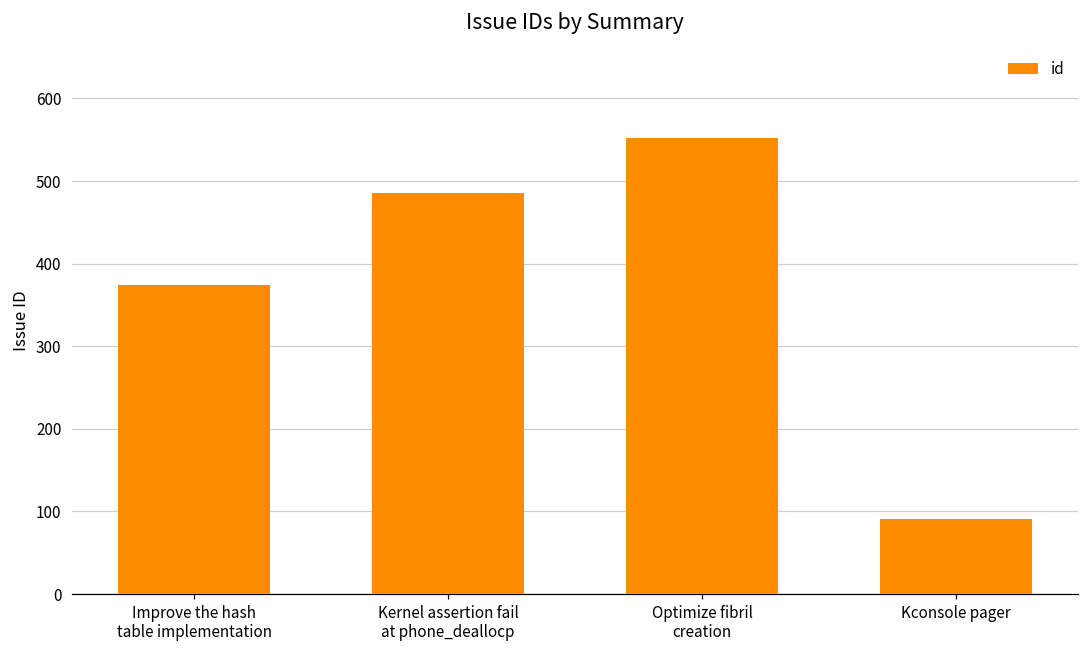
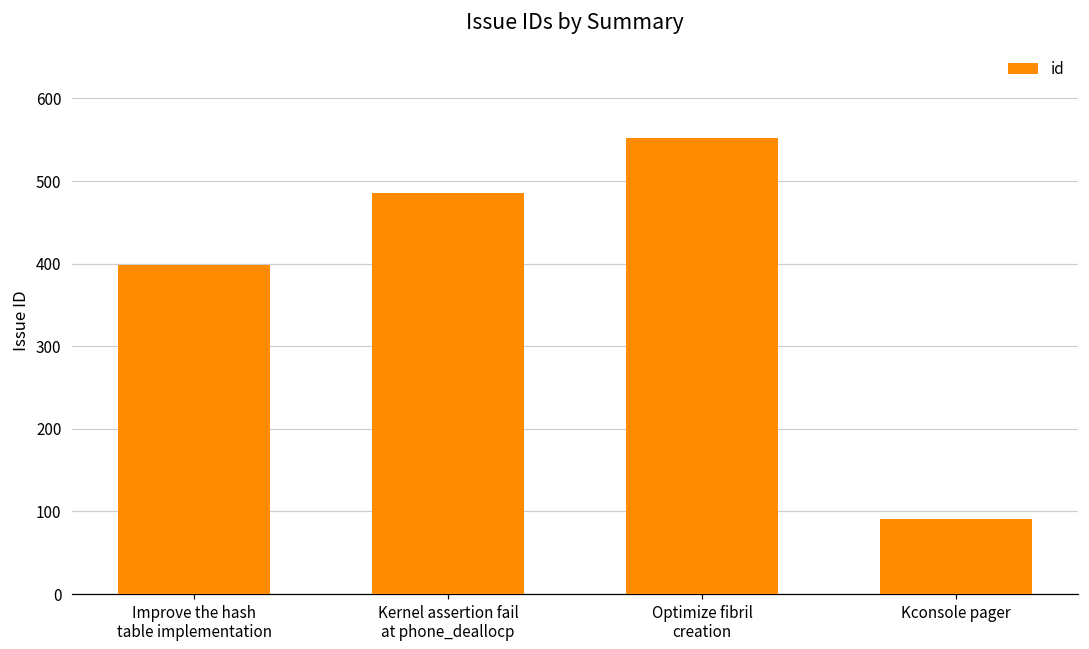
Improve the hash table implementation: 370 -> 400
